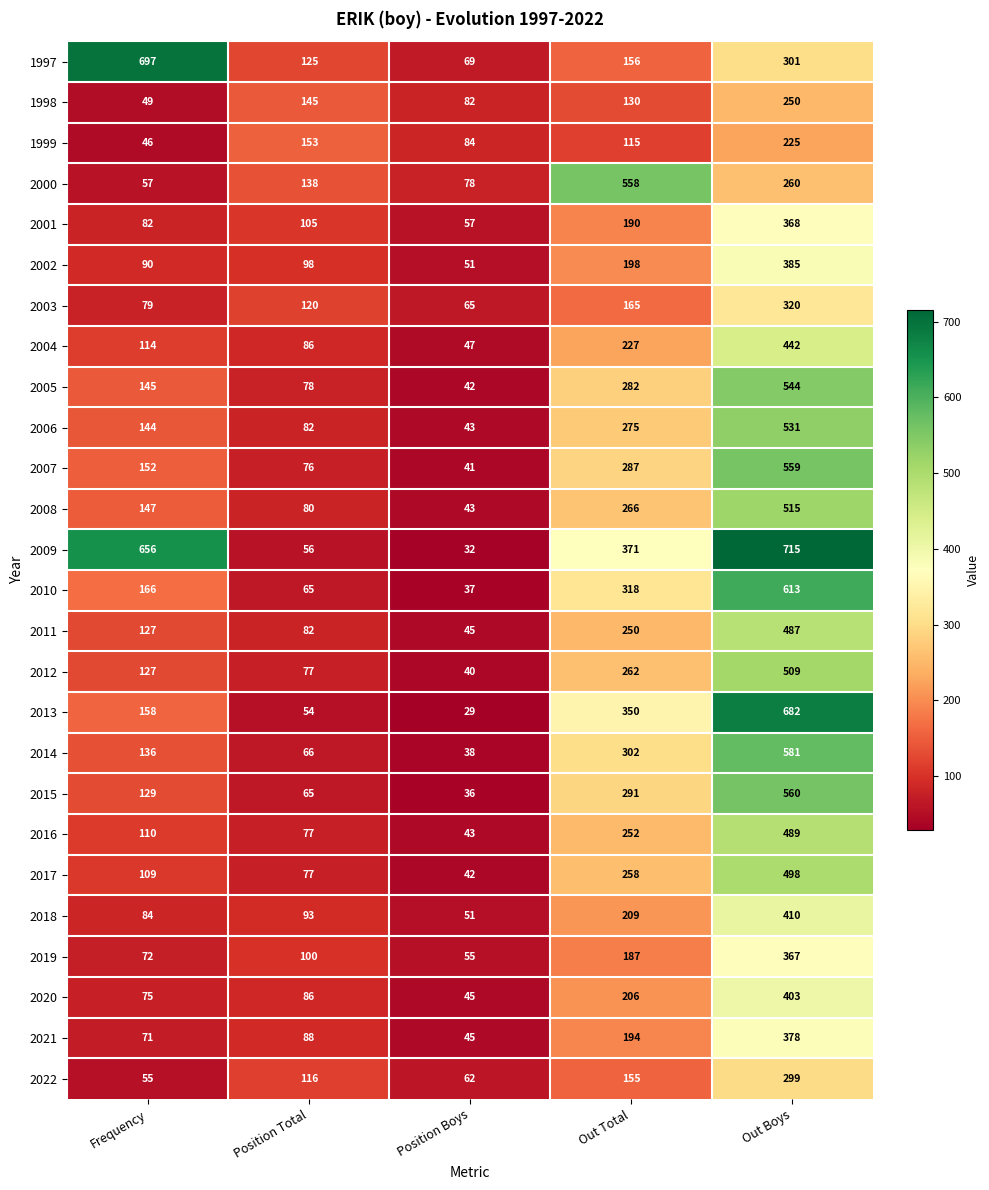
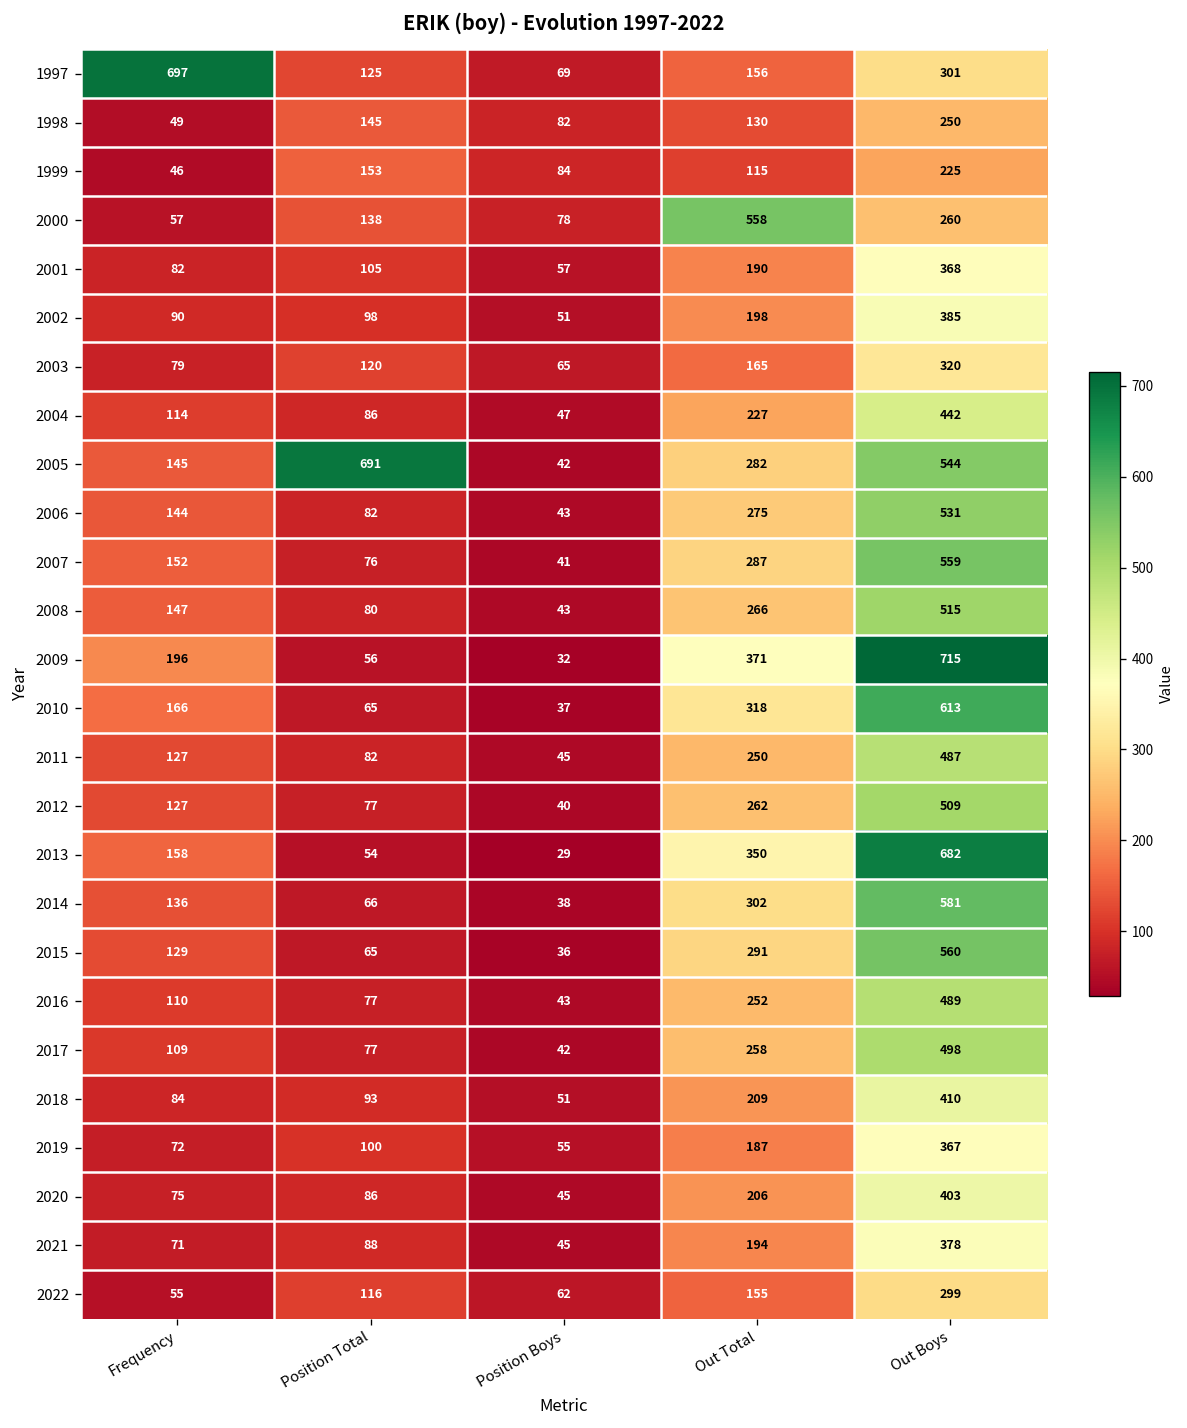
2005, Position Total: 78 -> 691
2009, Frequency: 656 -> 196
